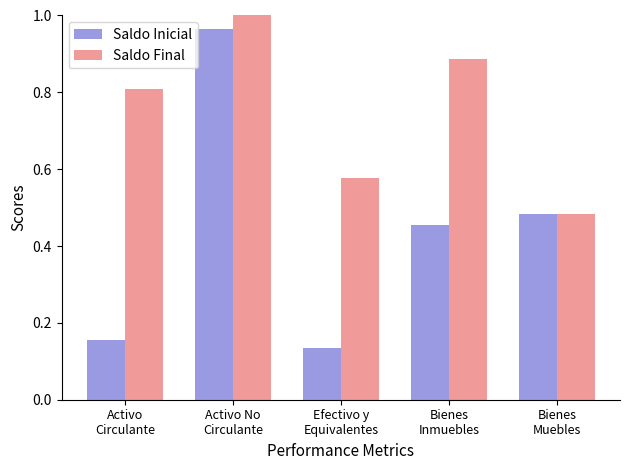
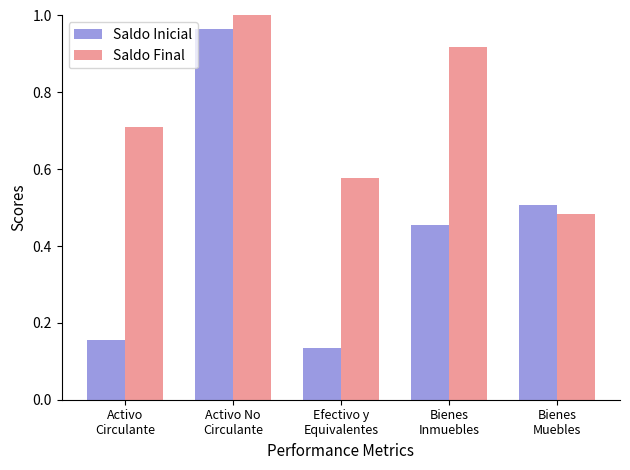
Saldo Final, Activo Circulante: 0.81 -> 0.71
Saldo Final, Bienes Inmuebles: 0.89 -> 0.92
Saldo Inicial, Bienes Muebles: 0.48 -> 0.51
